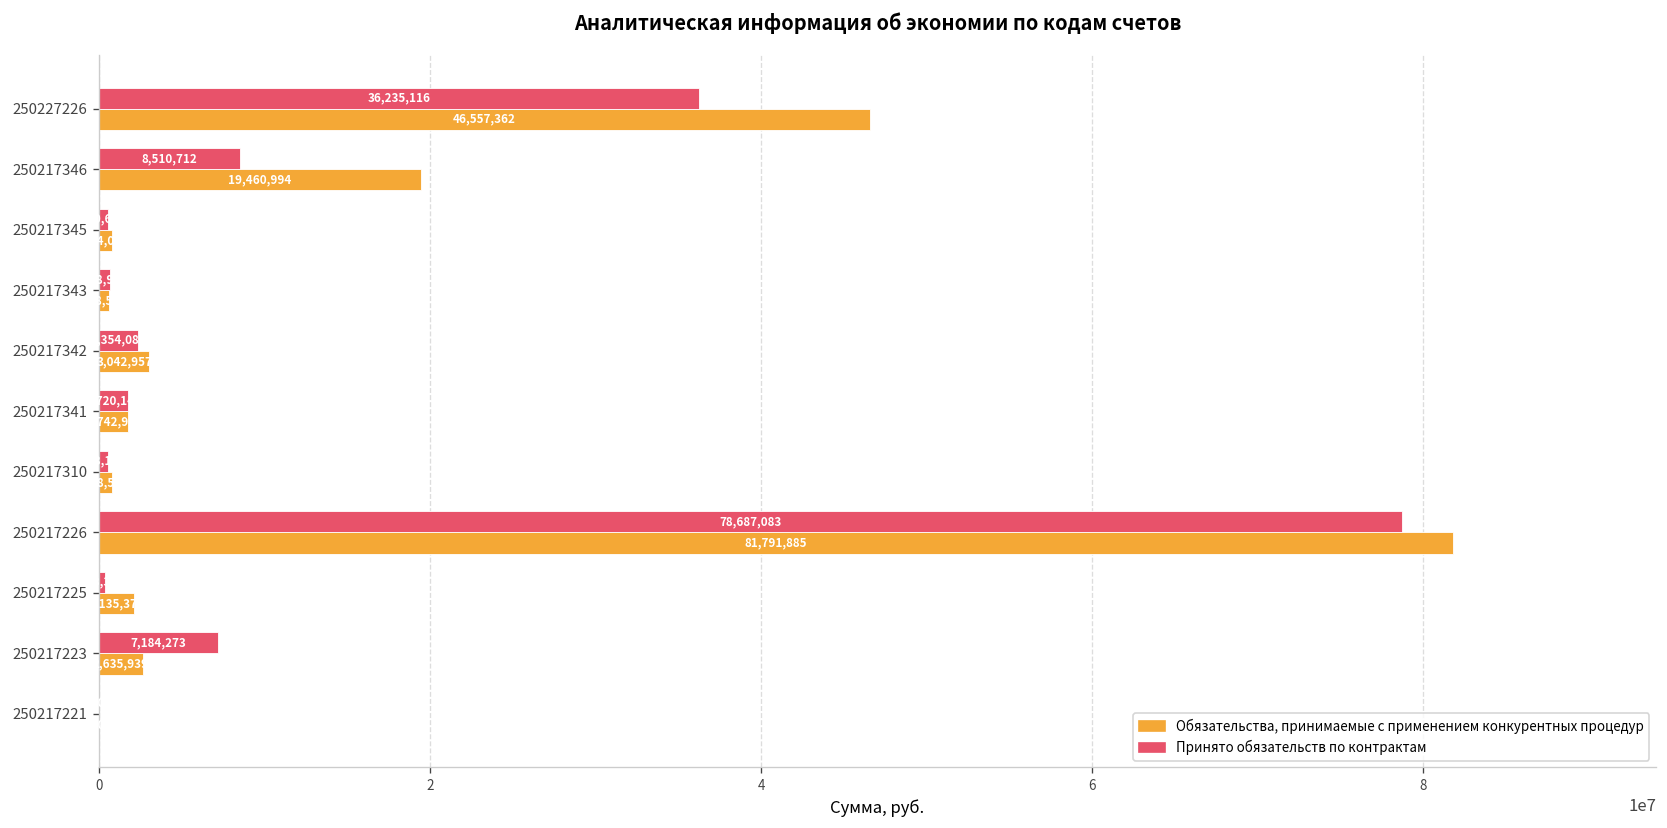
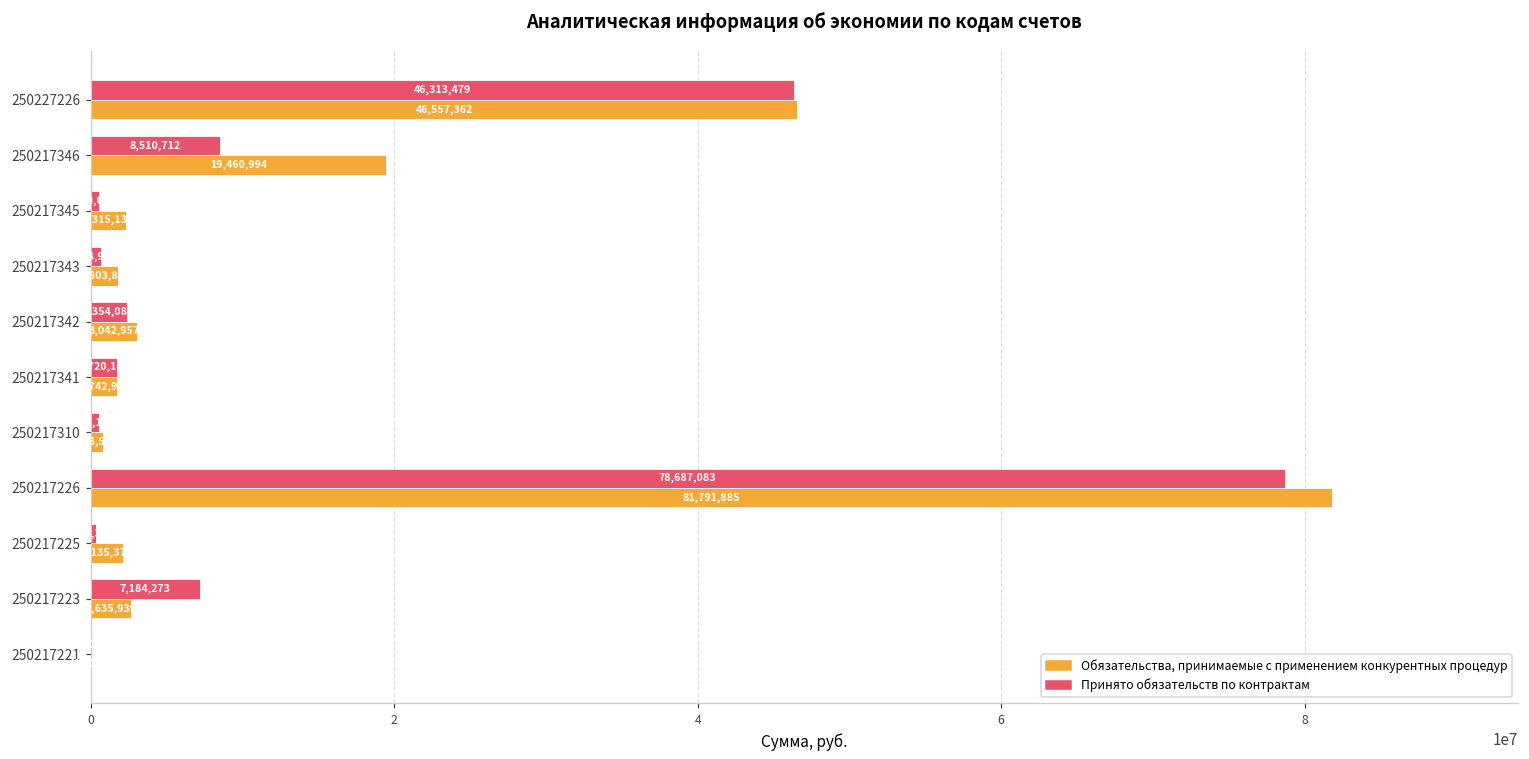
Принято обязательств по контрактам, 250227226: 36,235,116 -> 46,313,479
Обязательства, принимаемые с применением конкурентных процедур, 250217345: 800000 -> 2300000
Обязательства, принимаемые с применением конкурентных процедур, 250217343: 600000 -> 1800000
